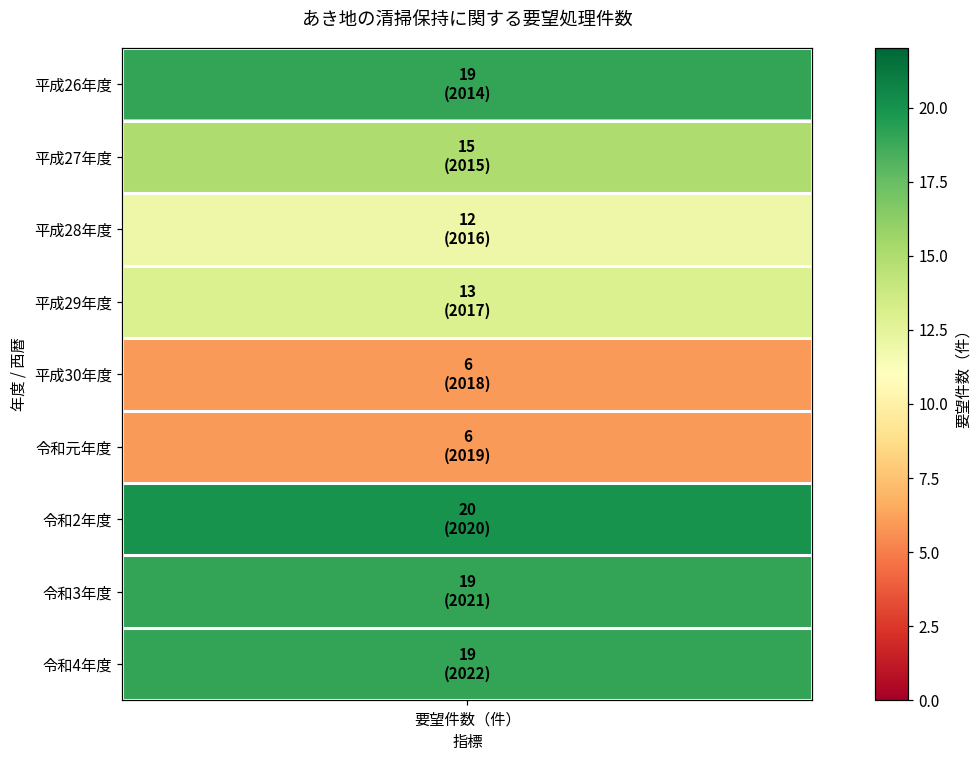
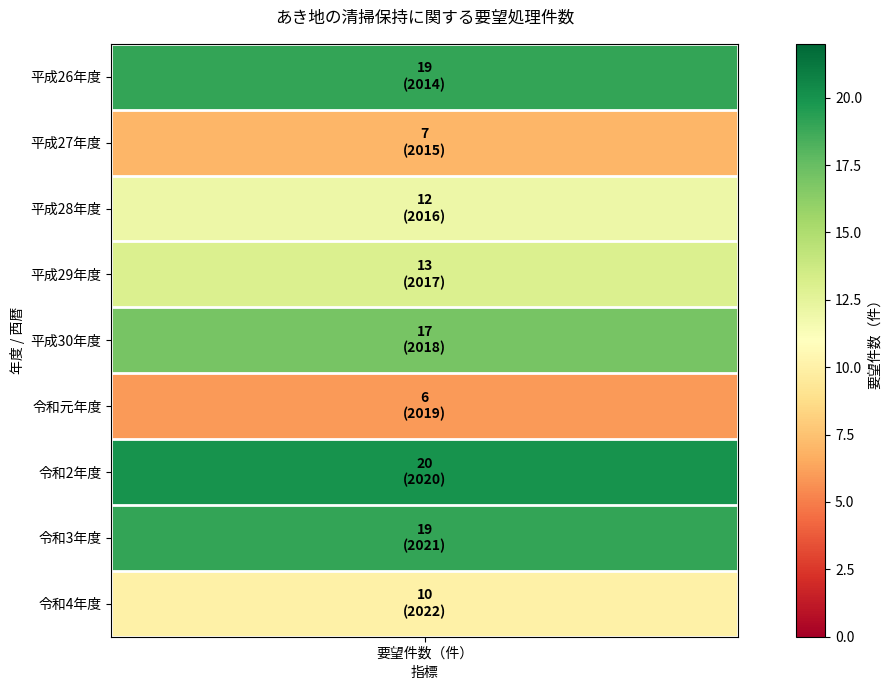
平成27年度, 要望件数（件）: 15 -> 7
平成30年度, 要望件数（件）: 6 -> 17
令和4年度, 要望件数（件）: 19 -> 10
